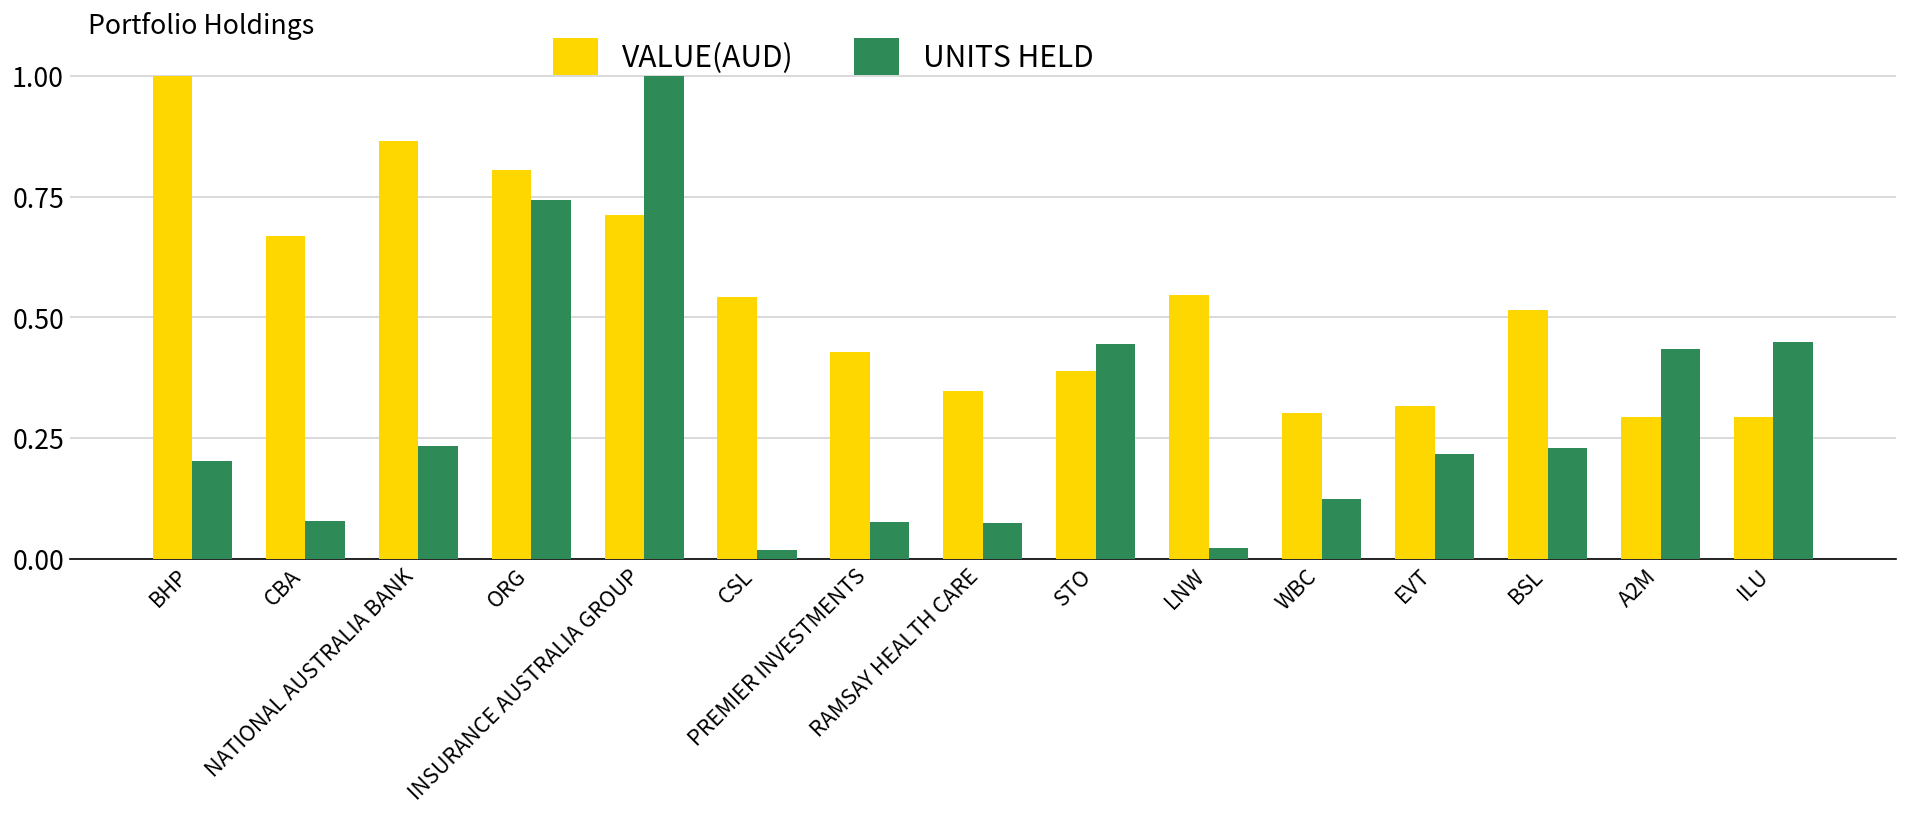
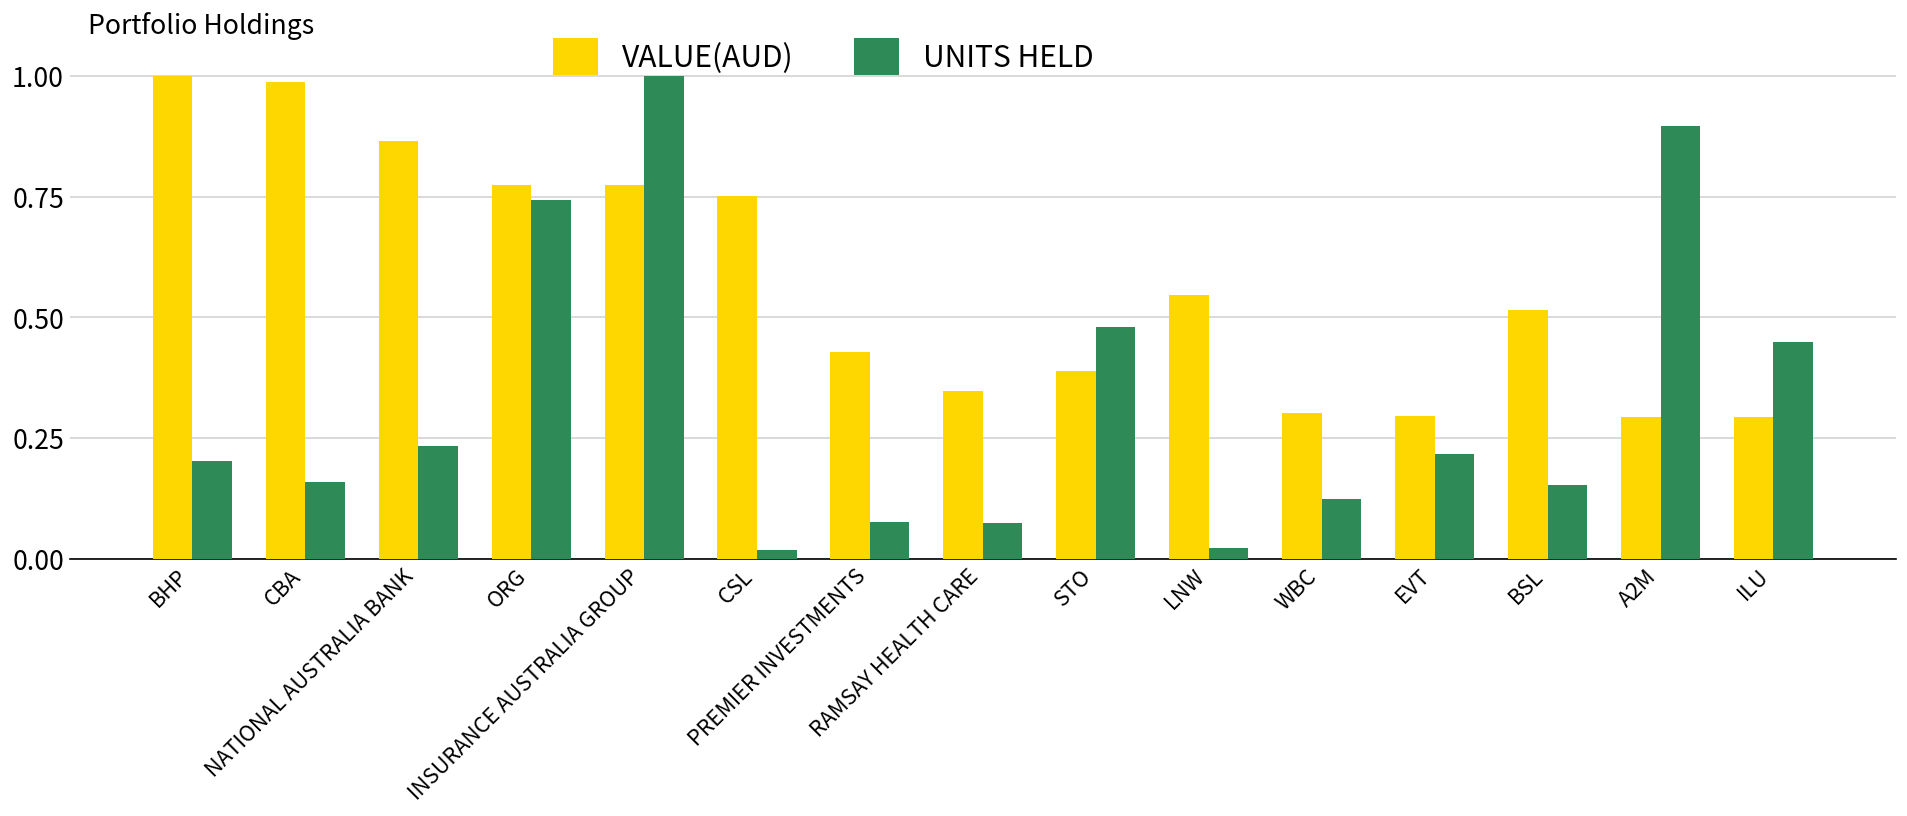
VALUE(AUD), CBA: 0.67 -> 0.99
UNITS HELD, CBA: 0.08 -> 0.16
VALUE(AUD), ORG: 0.80 -> 0.77
VALUE(AUD), INSURANCE AUSTRALIA GROUP: 0.71 -> 0.77
VALUE(AUD), CSL: 0.54 -> 0.75
UNITS HELD, STO: 0.44 -> 0.48
VALUE(AUD), EVT: 0.32 -> 0.30
UNITS HELD, BSL: 0.23 -> 0.15
UNITS HELD, A2M: 0.44 -> 0.90
